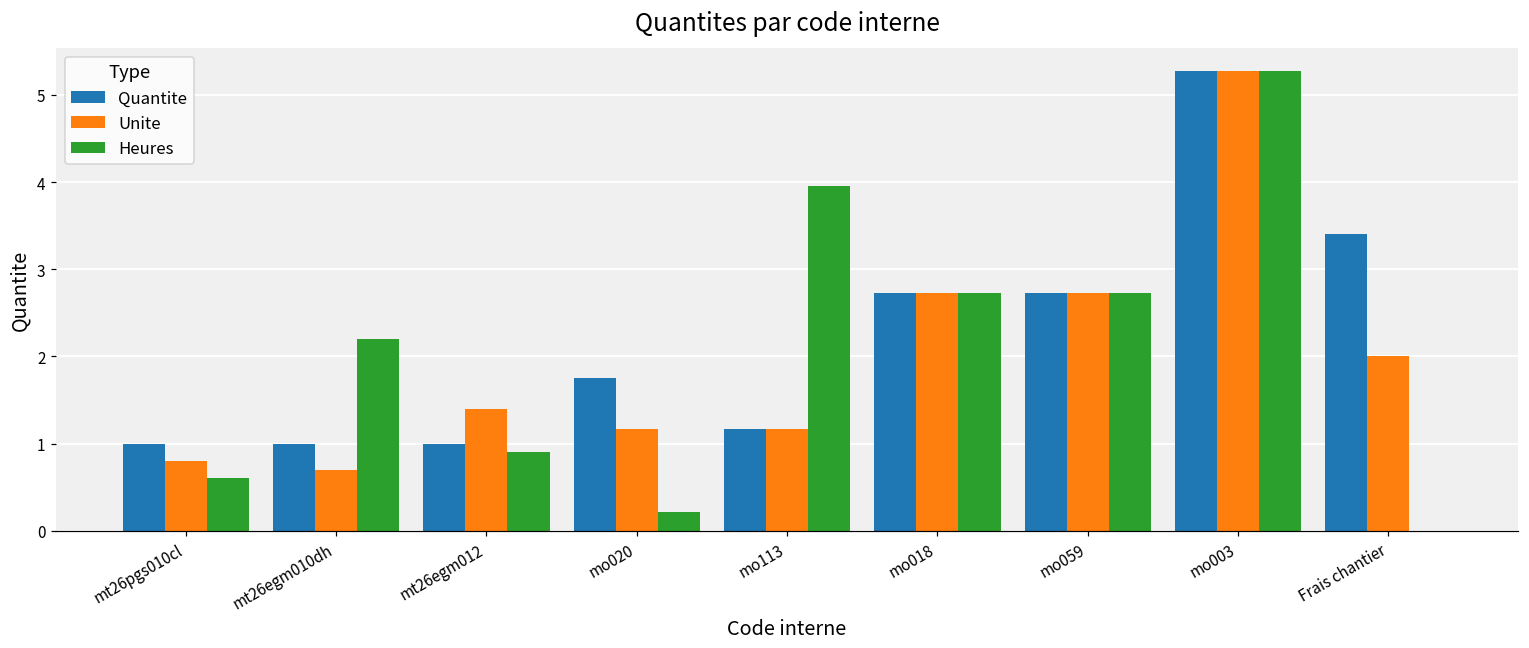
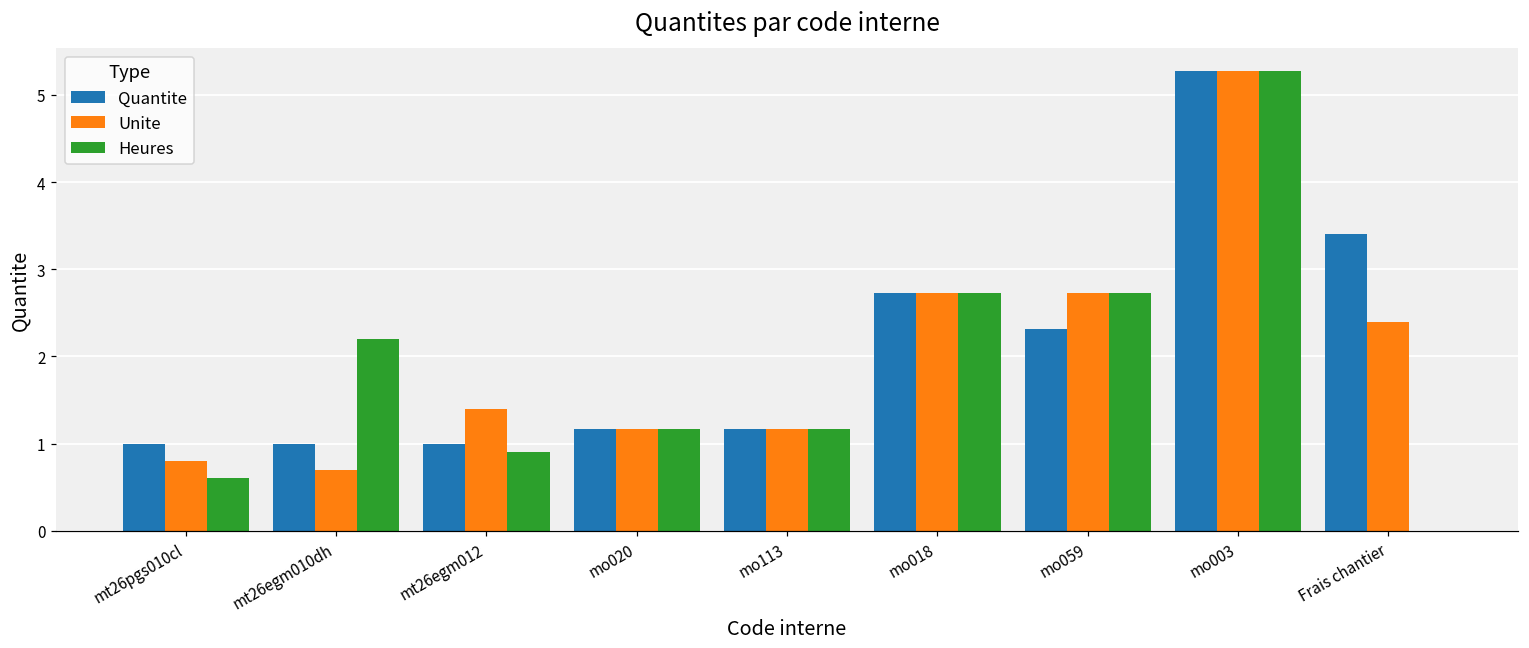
Quantite, mo020: 1.8 -> 1.2
Heures, mo020: 0.2 -> 1.2
Heures, mo113: 4.0 -> 1.2
Quantite, mo059: 2.7 -> 2.3
Unite, Frais chantier: 2.0 -> 2.4
